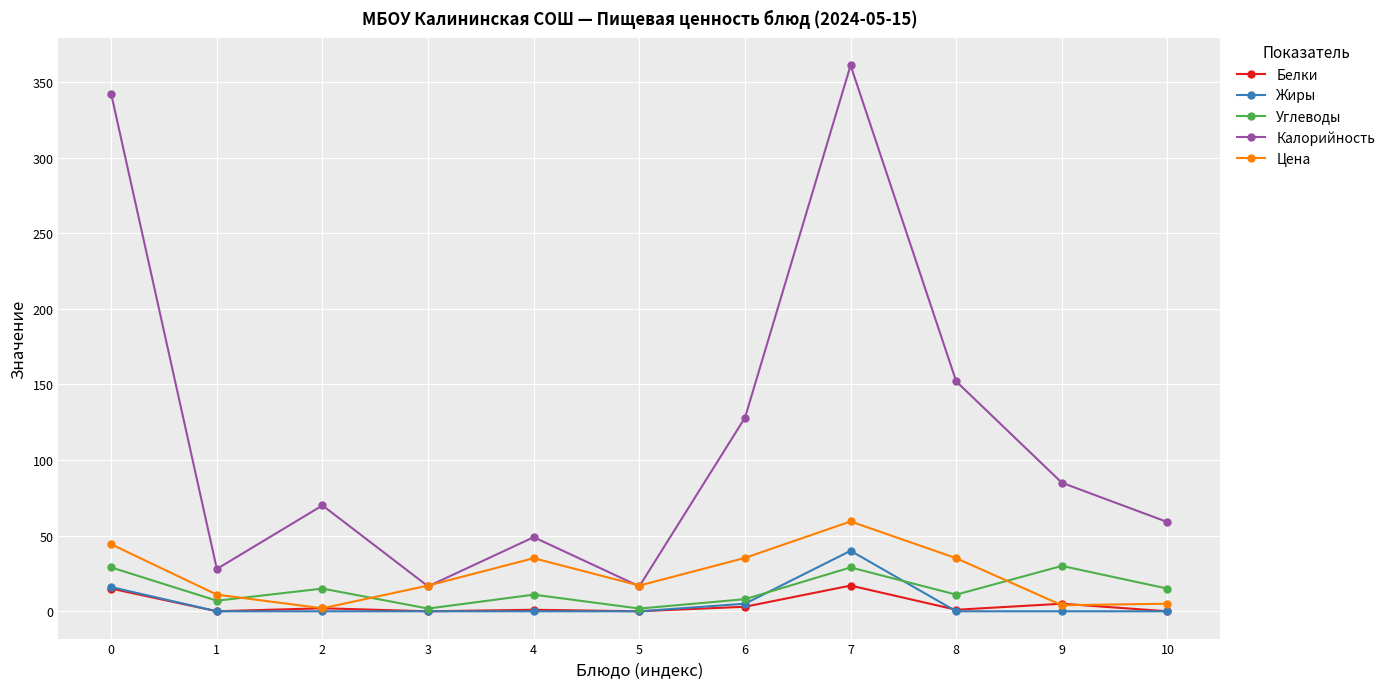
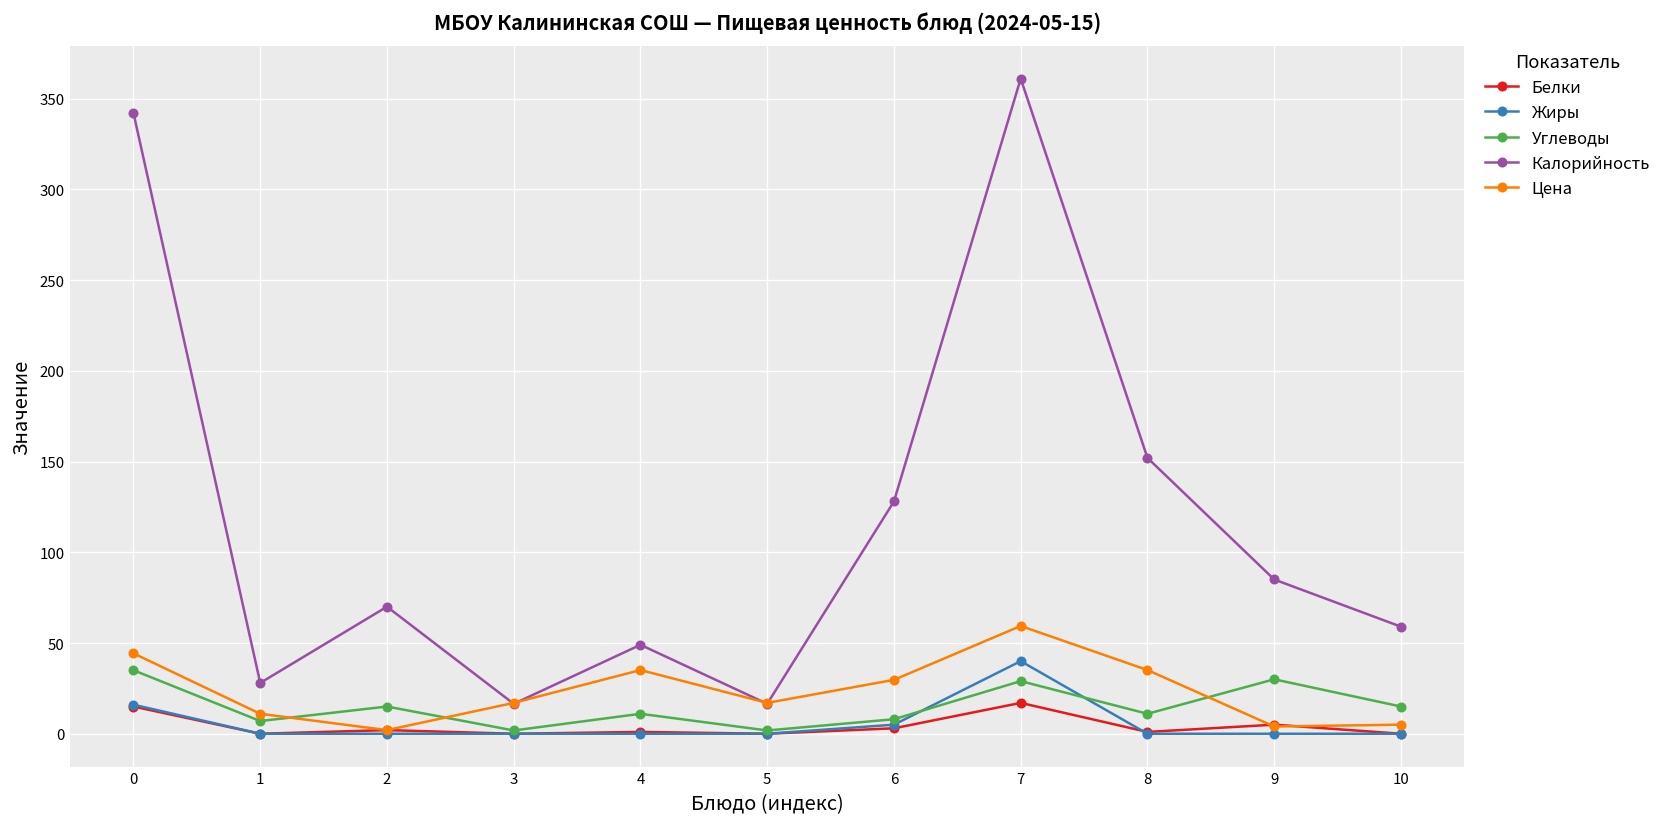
Углеводы, 0: 29 -> 35
Цена, 6: 35 -> 30
